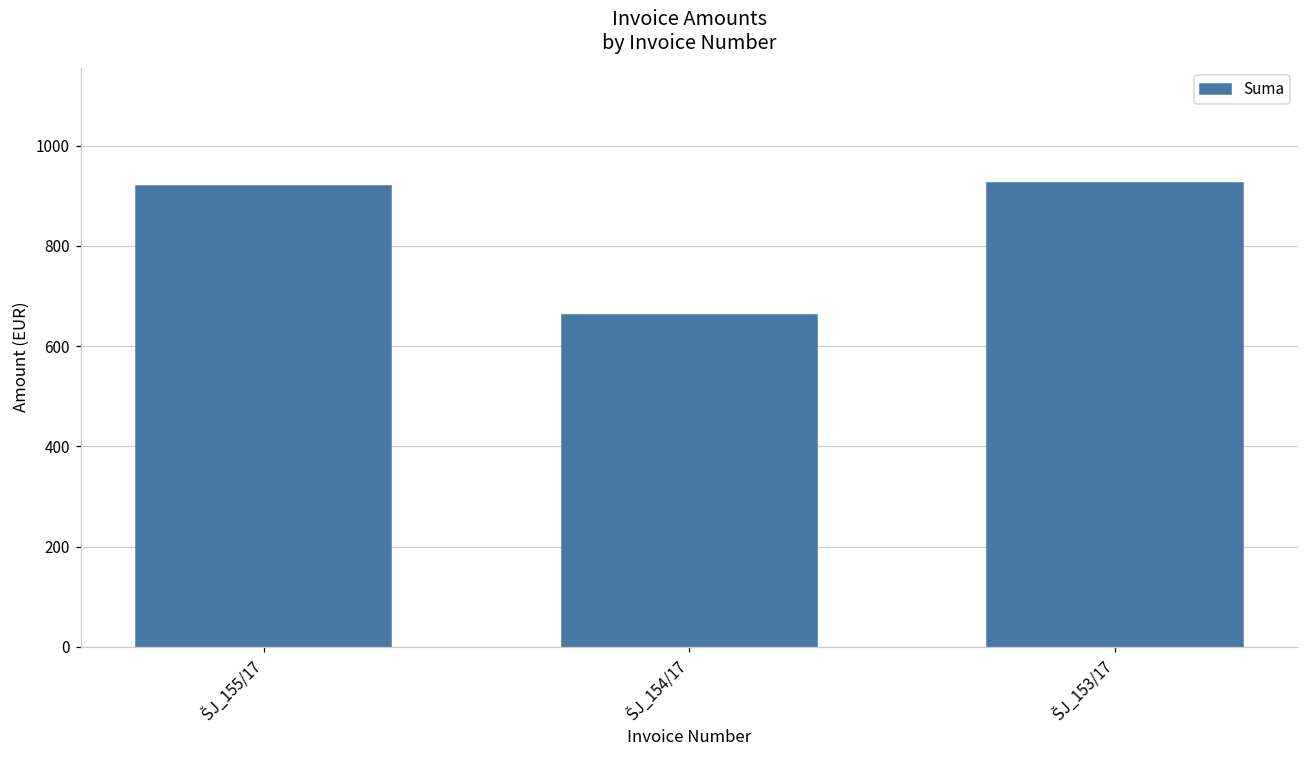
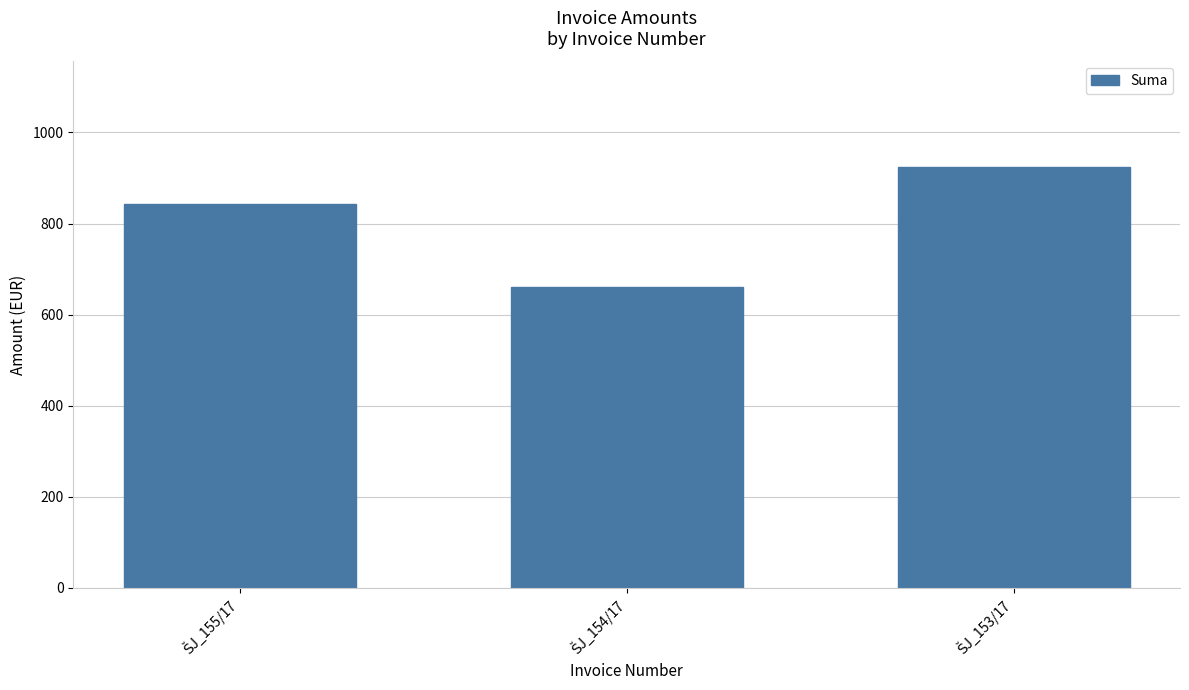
ŠJ_155/17: 920 -> 840
